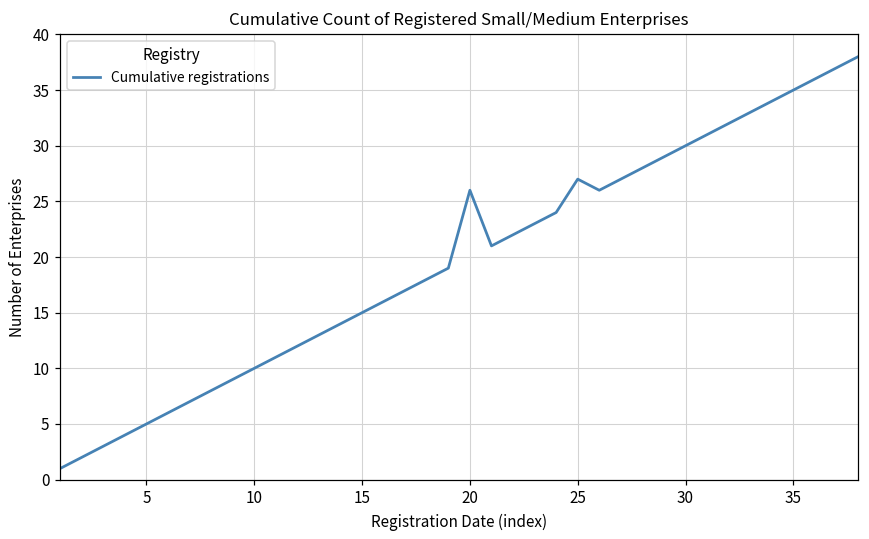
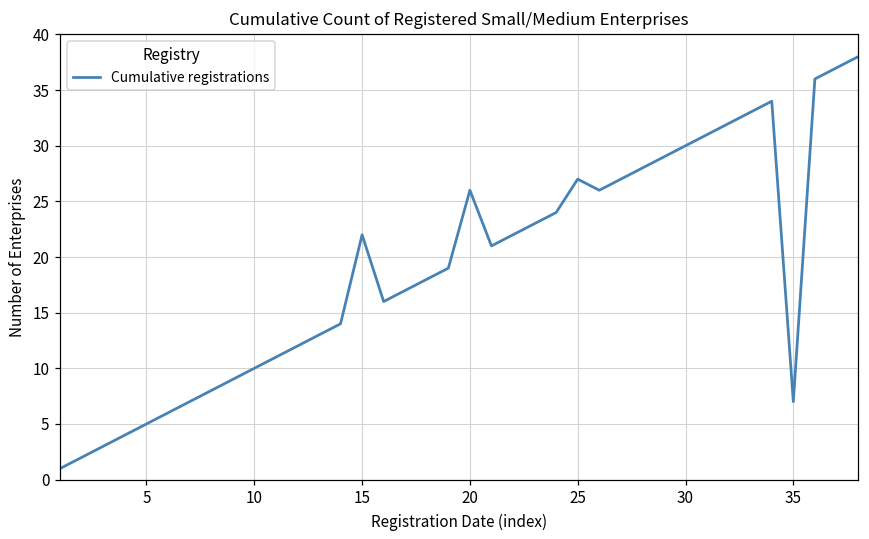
15: 15 -> 22
35: 35 -> 7
